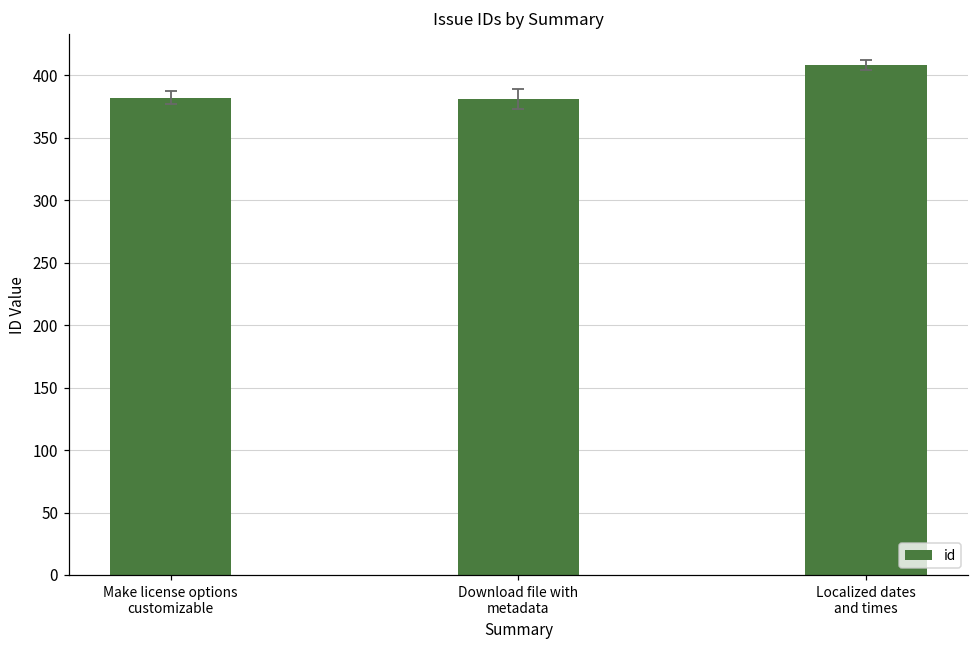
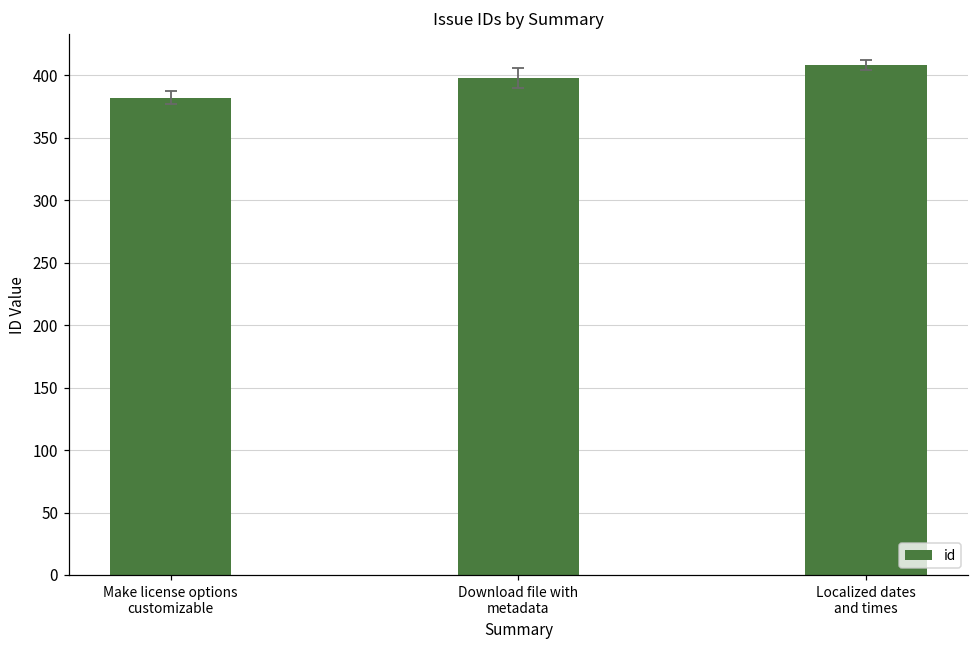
id, Download file with metadata: 381 -> 398
